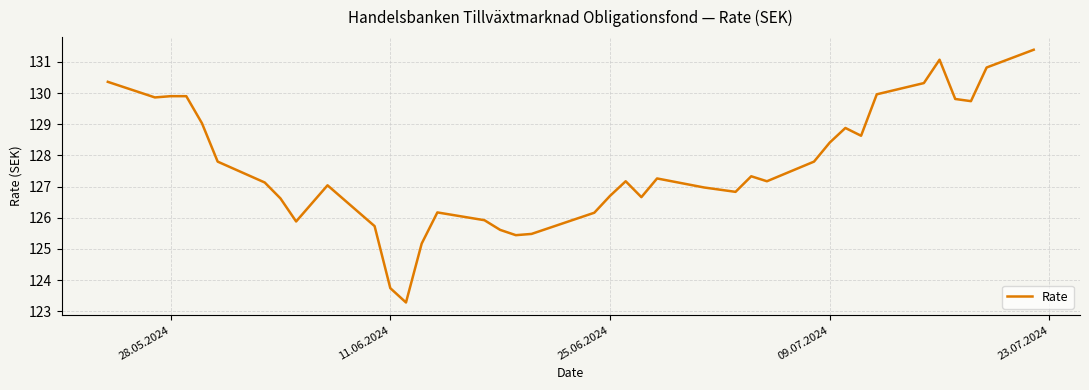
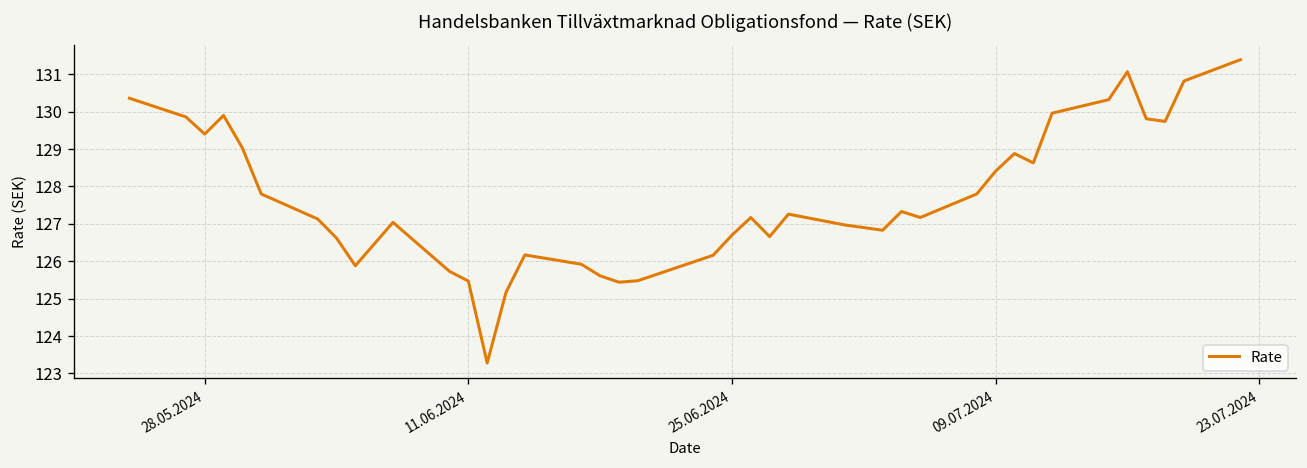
28.05.2024: 129.9 -> 129.4
11.06.2024: 123.7 -> 125.5
